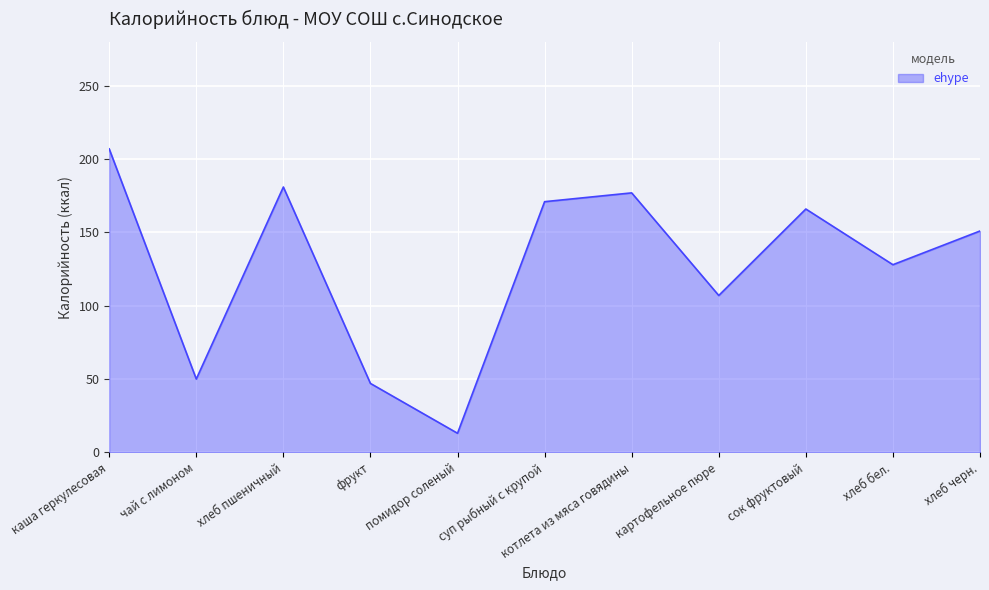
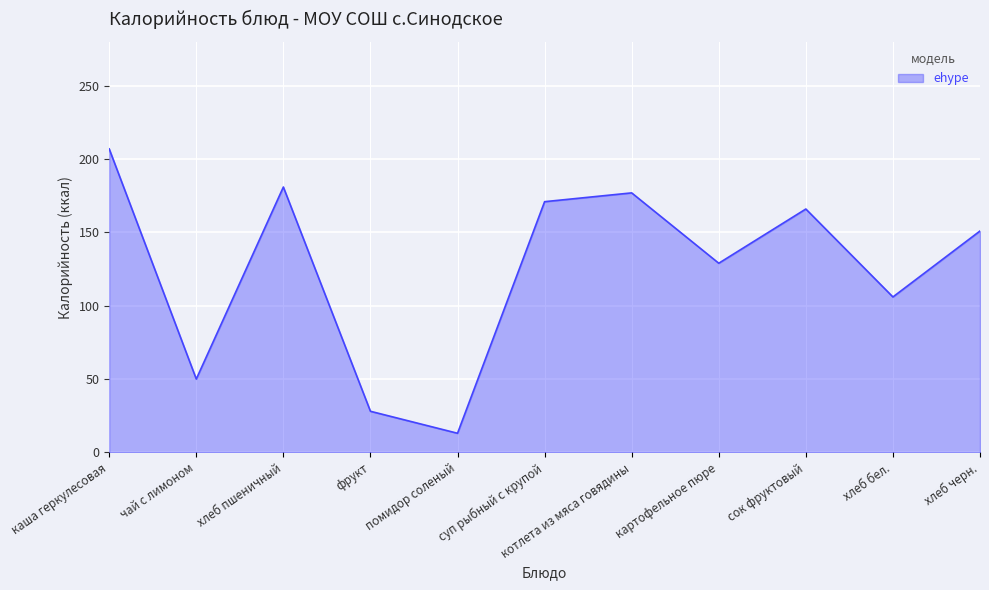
фрукт: 47 -> 28
картофельное пюре: 107 -> 129
хлеб бел.: 128 -> 106
